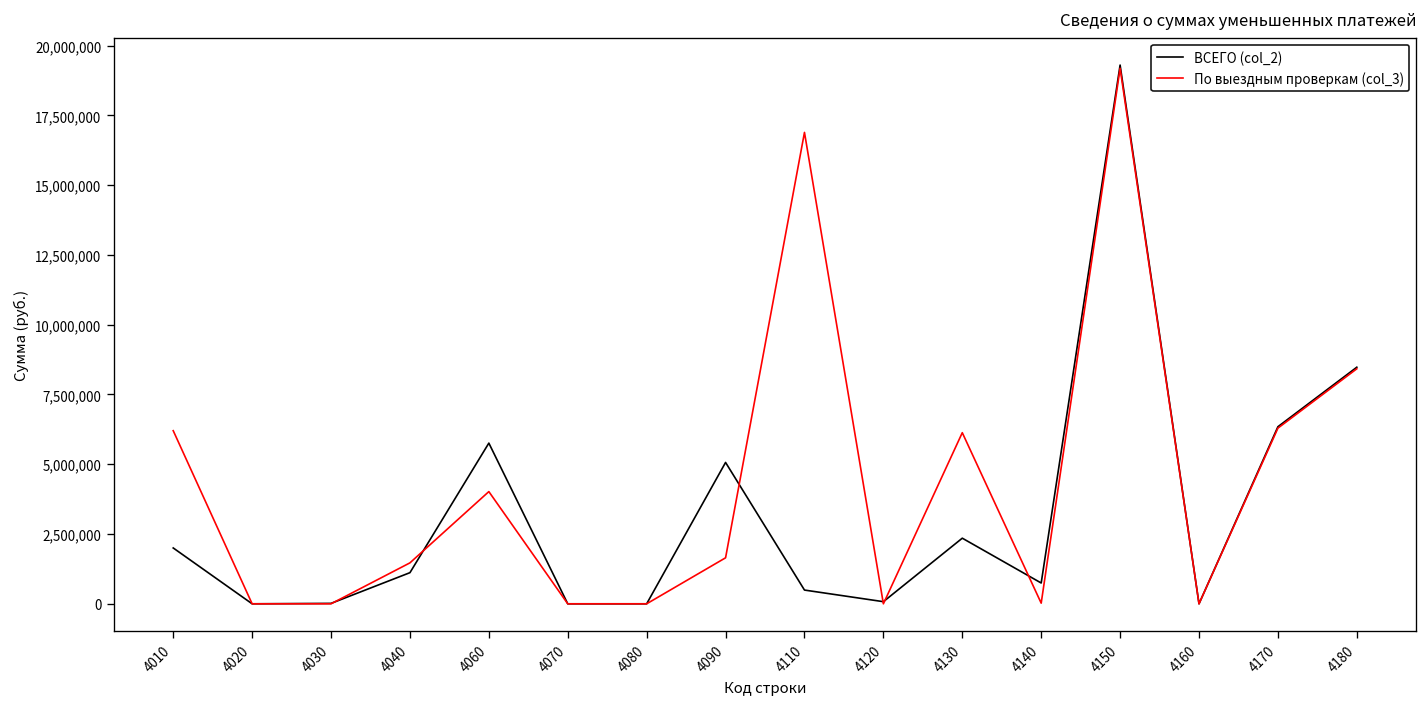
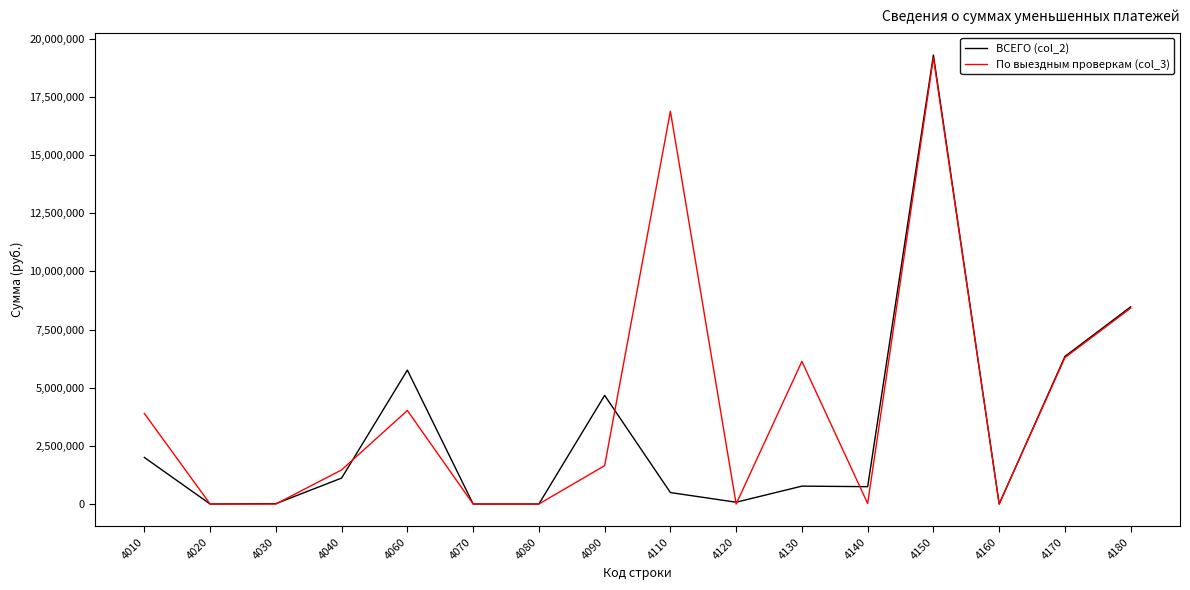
По выездным проверкам (col_3), 4010: 6,200,000 -> 3,900,000
ВСЕГО (col_2), 4090: 5,100,000 -> 4,700,000
ВСЕГО (col_2), 4130: 2,400,000 -> 800,000
